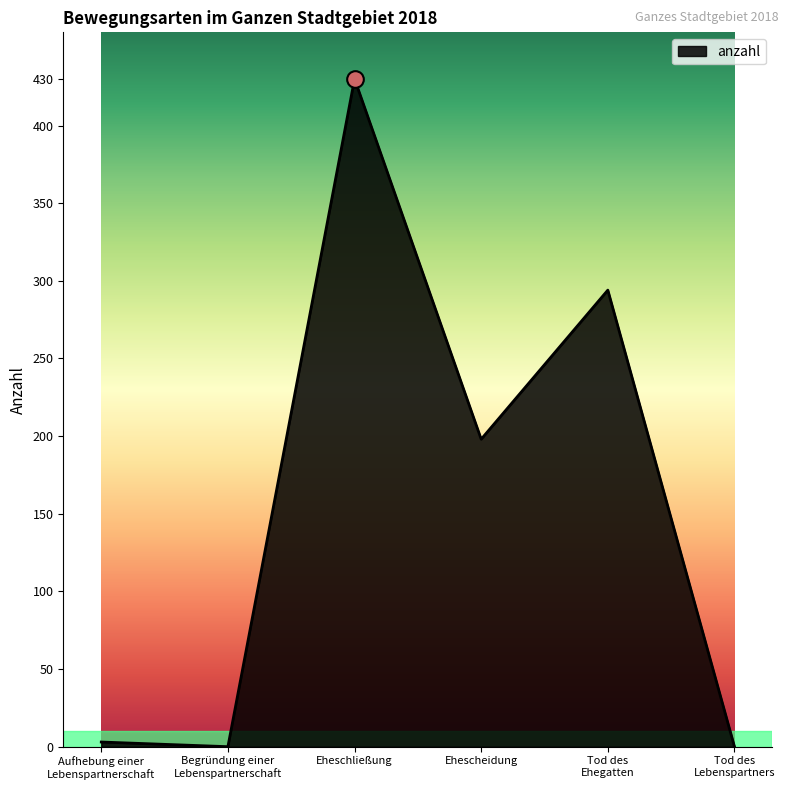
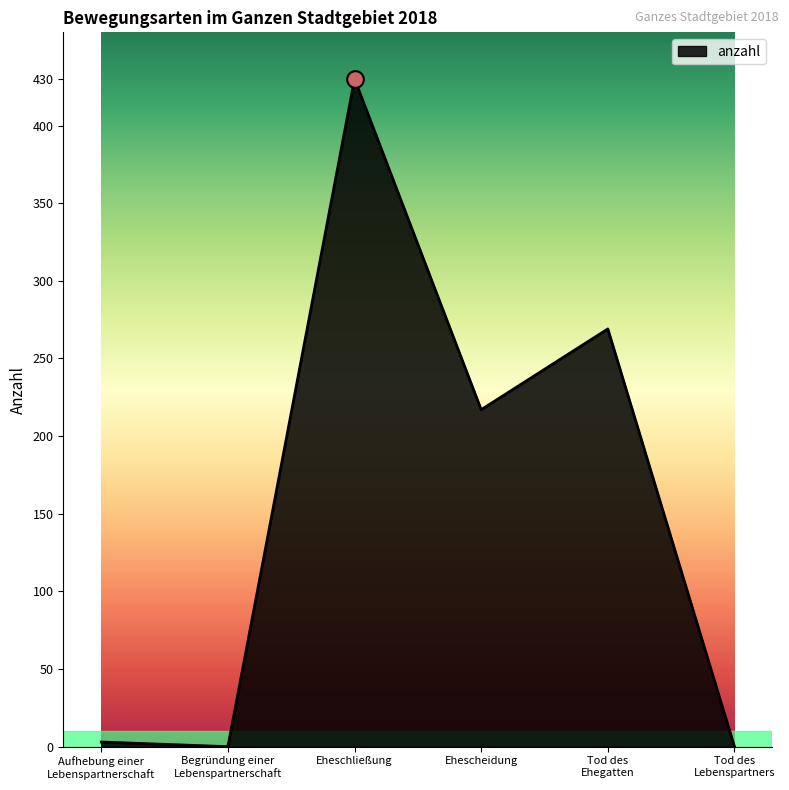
anzahl, Ehescheidung: 198 -> 217
anzahl, Tod des Ehegatten: 294 -> 269
